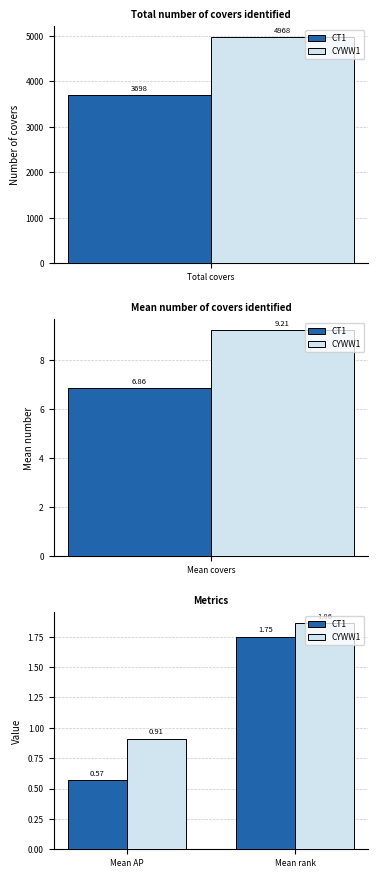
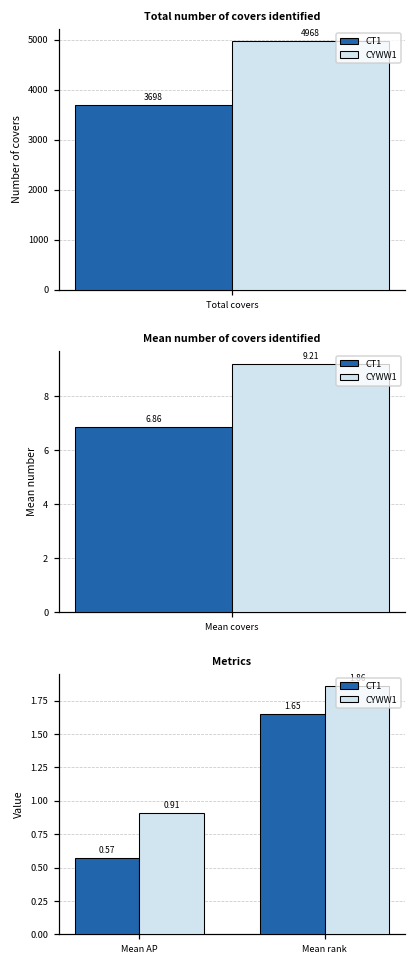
Metrics, CT1, Mean rank: 1.75 -> 1.65
